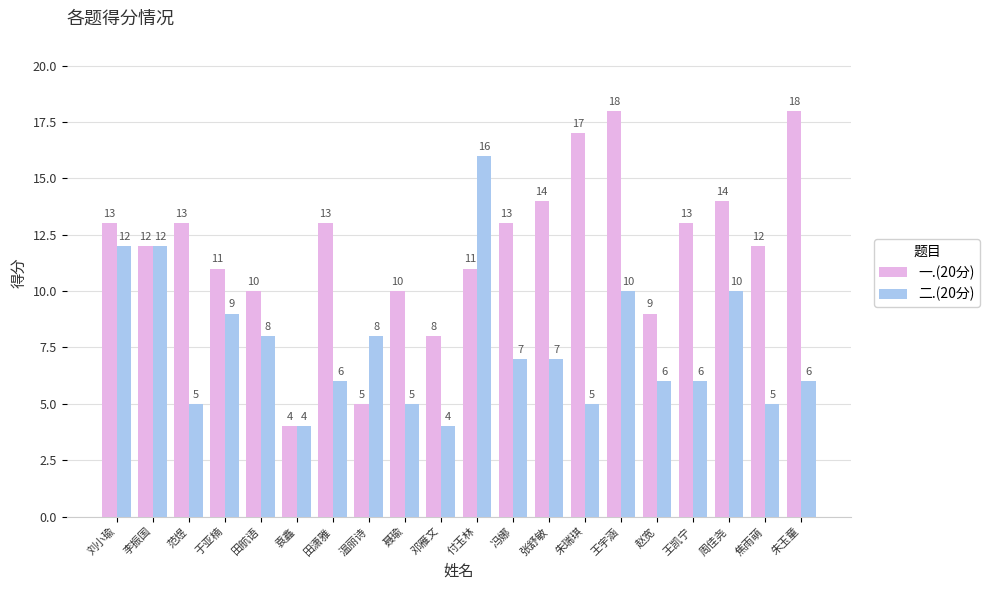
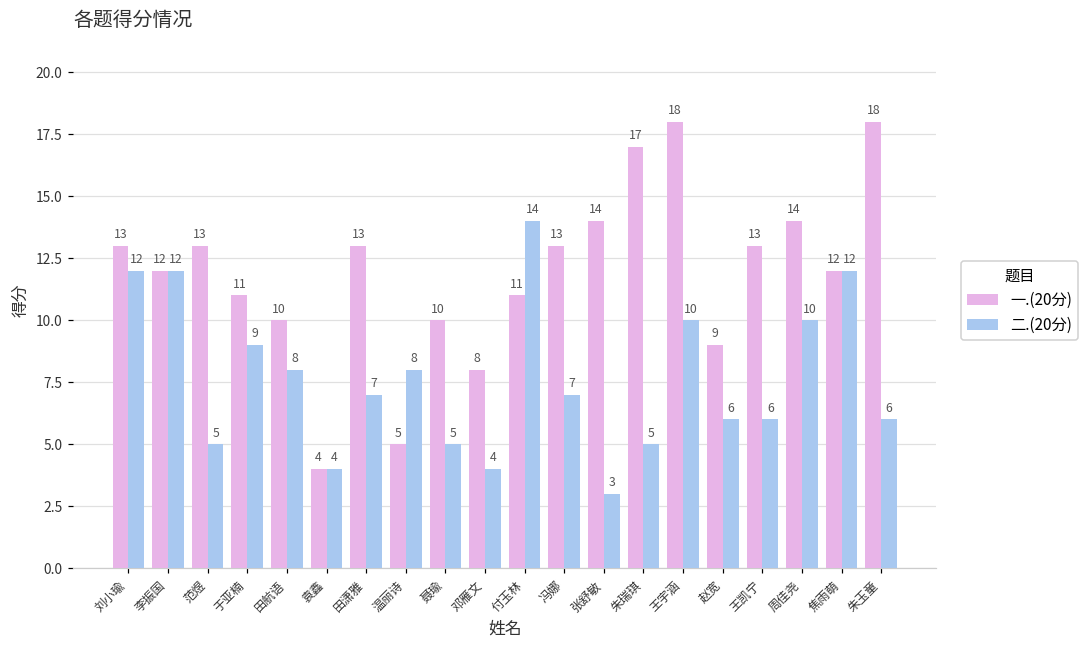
二.(20分), 田潇雅: 6 -> 7
二.(20分), 付玉林: 16 -> 14
二.(20分), 张舒敏: 7 -> 3
二.(20分), 焦雨萌: 5 -> 12
